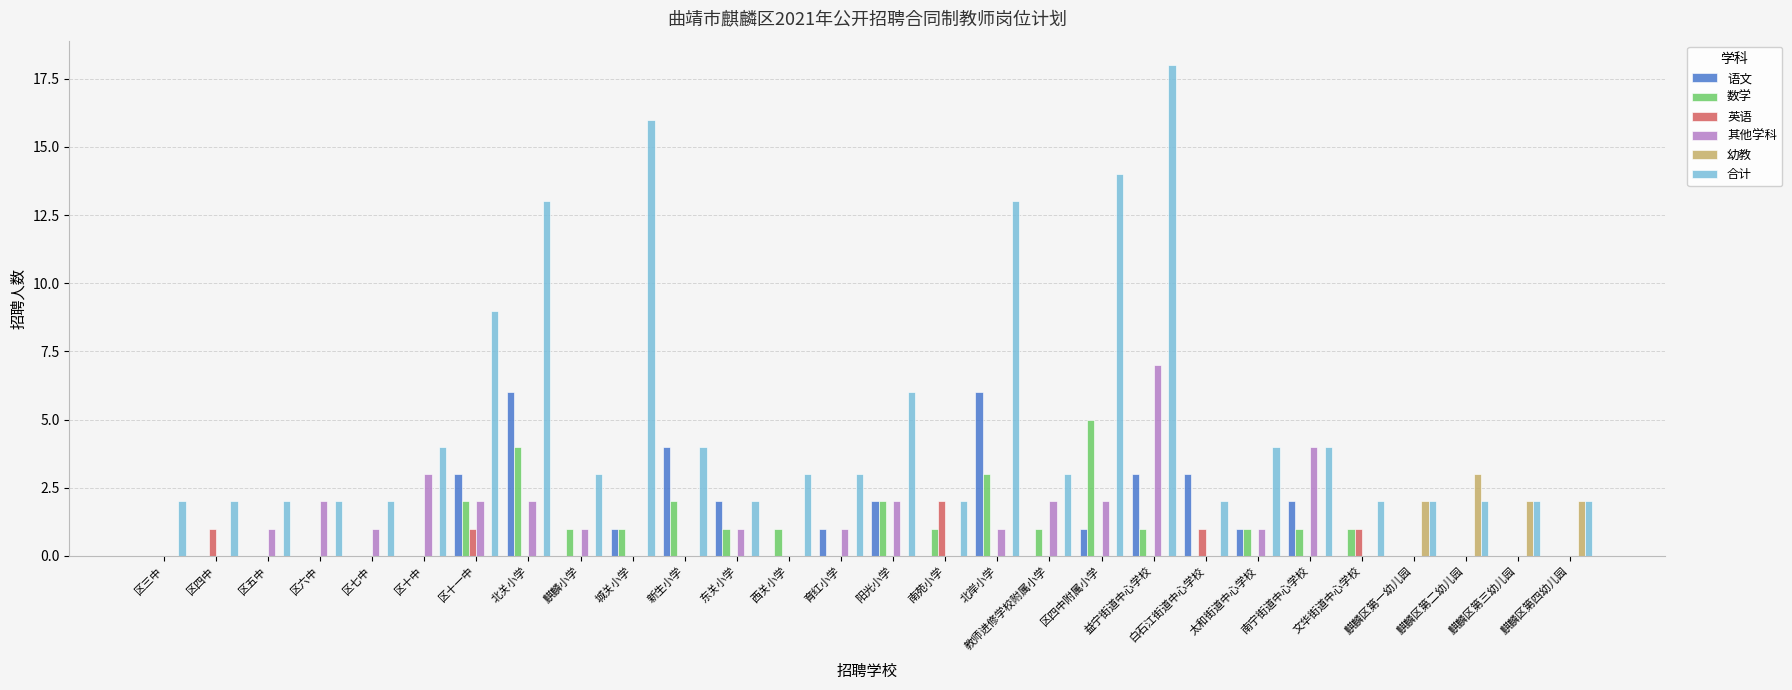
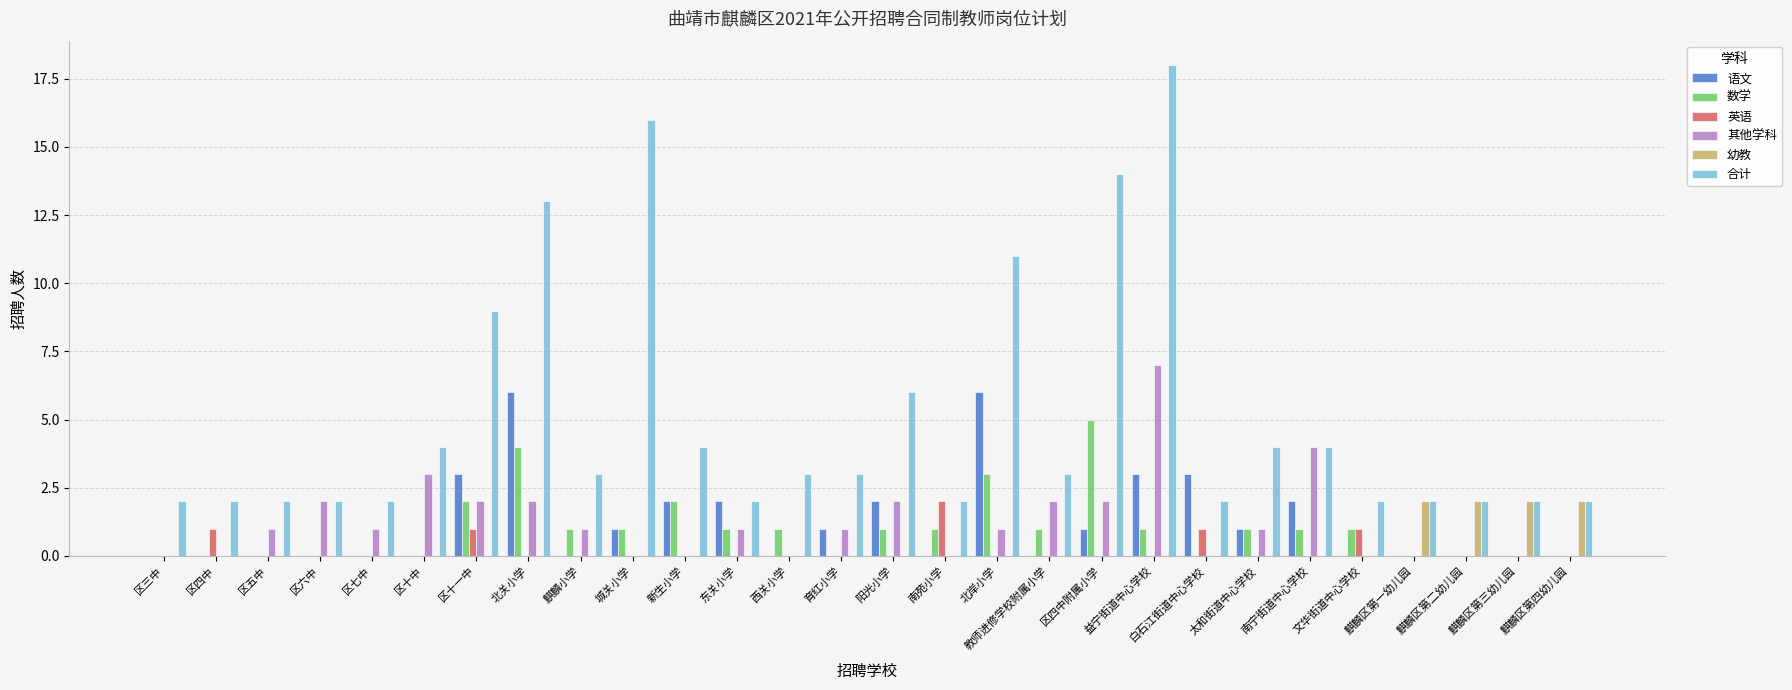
语文, 新生小学: 4 -> 2
数学, 阳光小学: 2 -> 1
合计, 北岸小学: 13 -> 11
幼教, 麒麟区第二幼儿园: 3 -> 2
